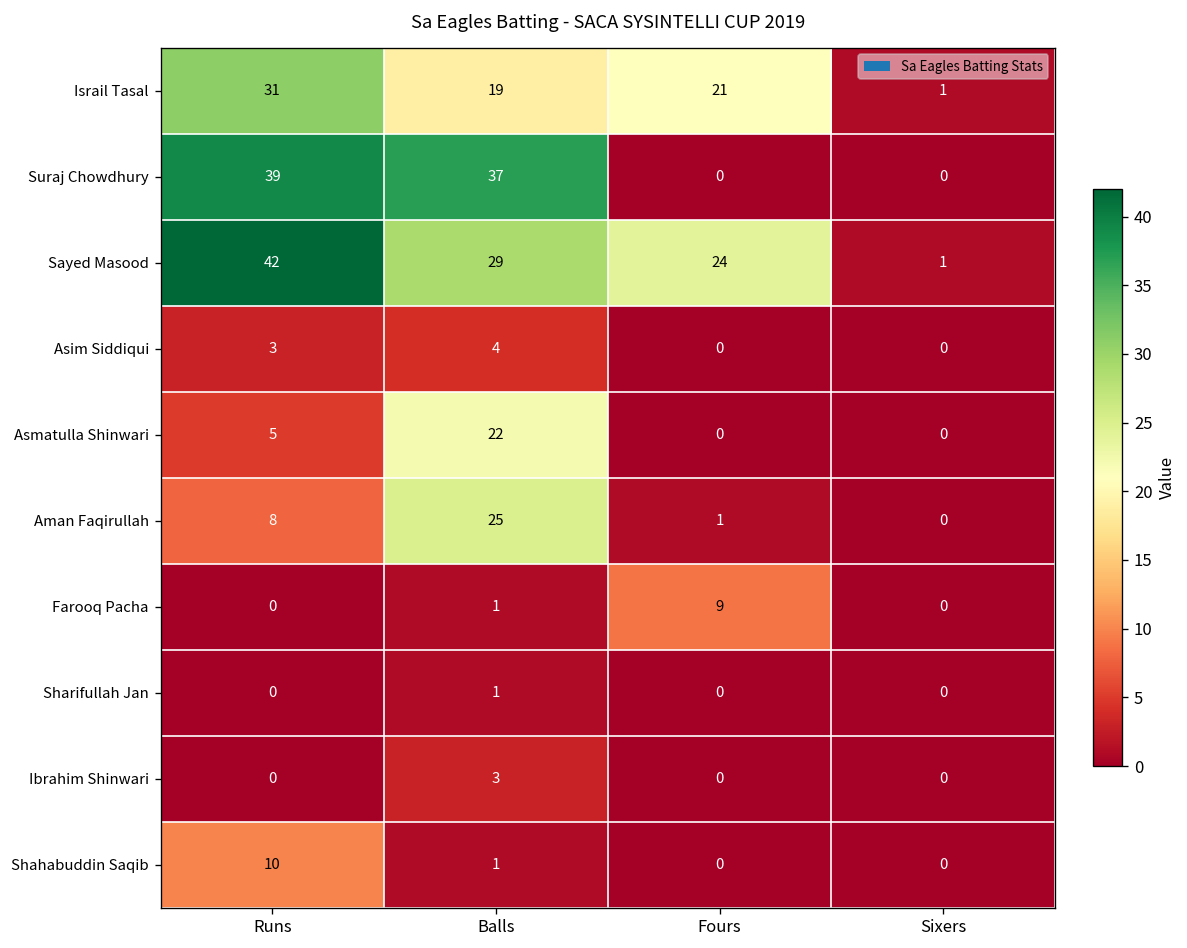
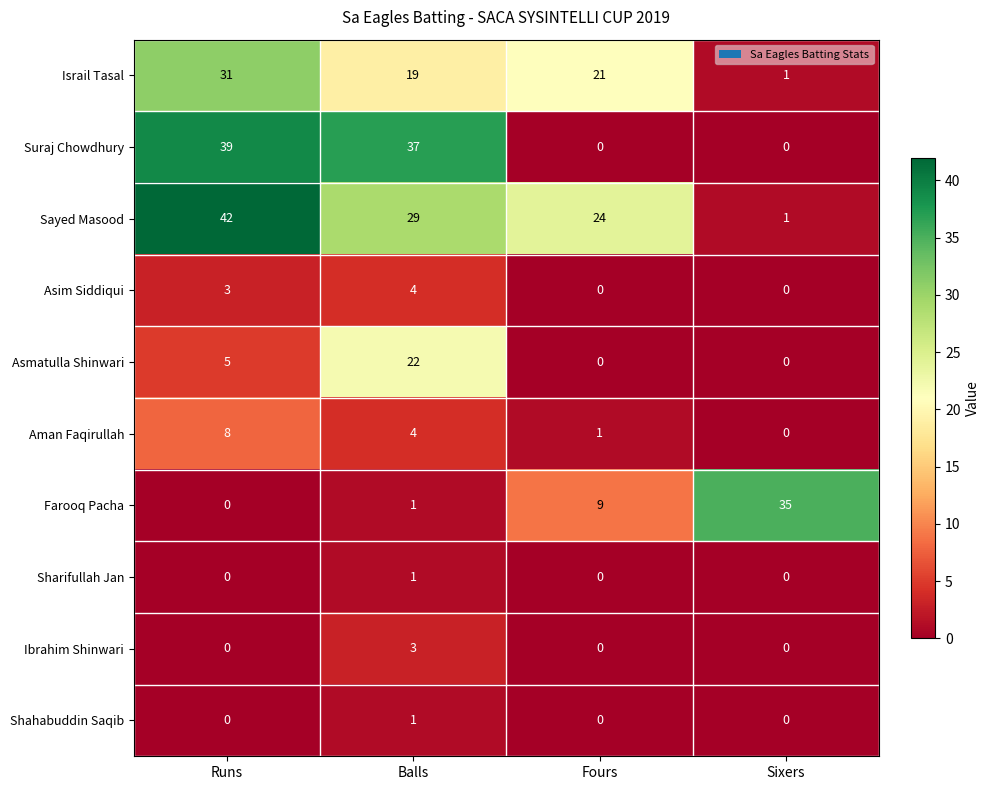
Aman Faqirullah, Balls: 25 -> 4
Farooq Pacha, Sixers: 0 -> 35
Shahabuddin Saqib, Runs: 10 -> 0
